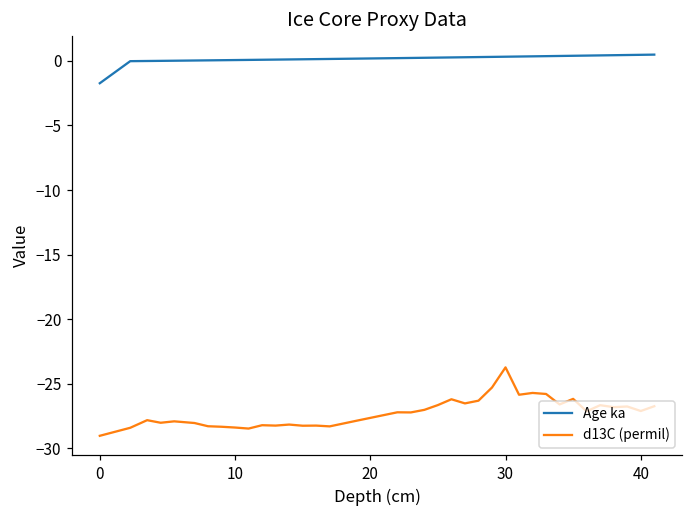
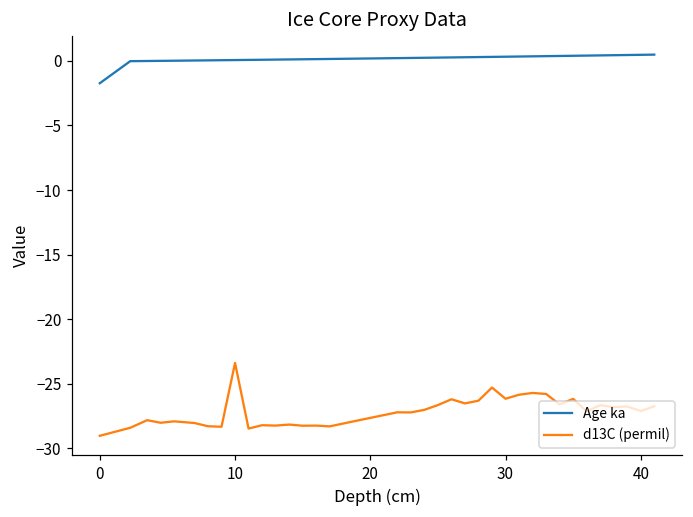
d13C (permil), 10: -28.4 -> -23.4
d13C (permil), 30: -23.7 -> -26.2
